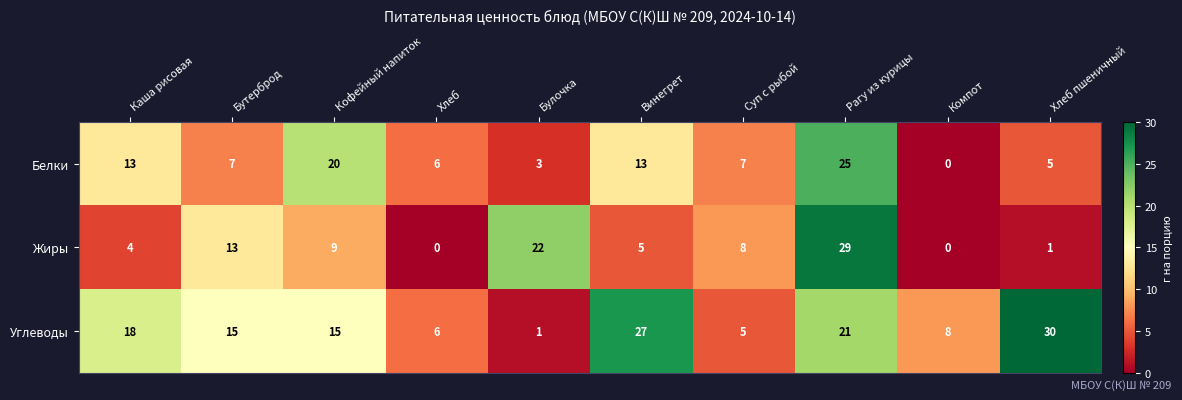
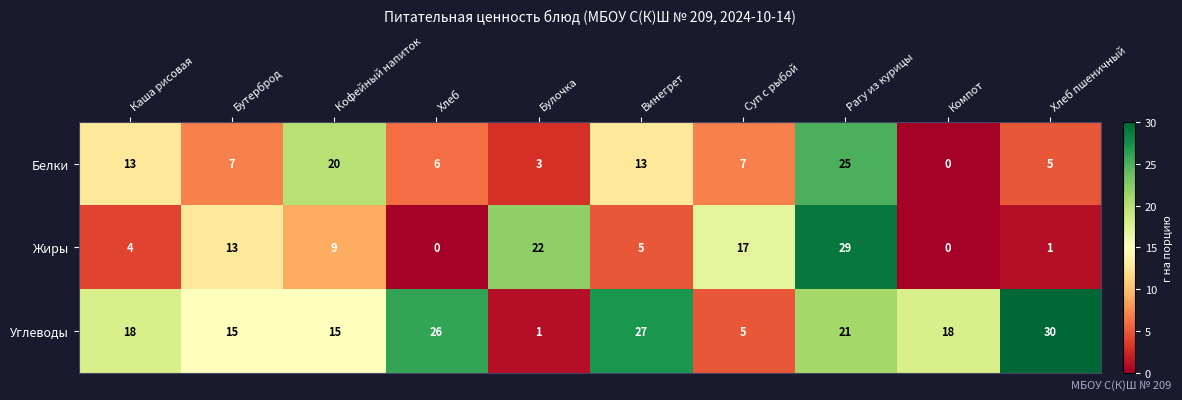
Жиры, Суп с рыбой: 8 -> 17
Углеводы, Хлеб: 6 -> 26
Углеводы, Компот: 8 -> 18
